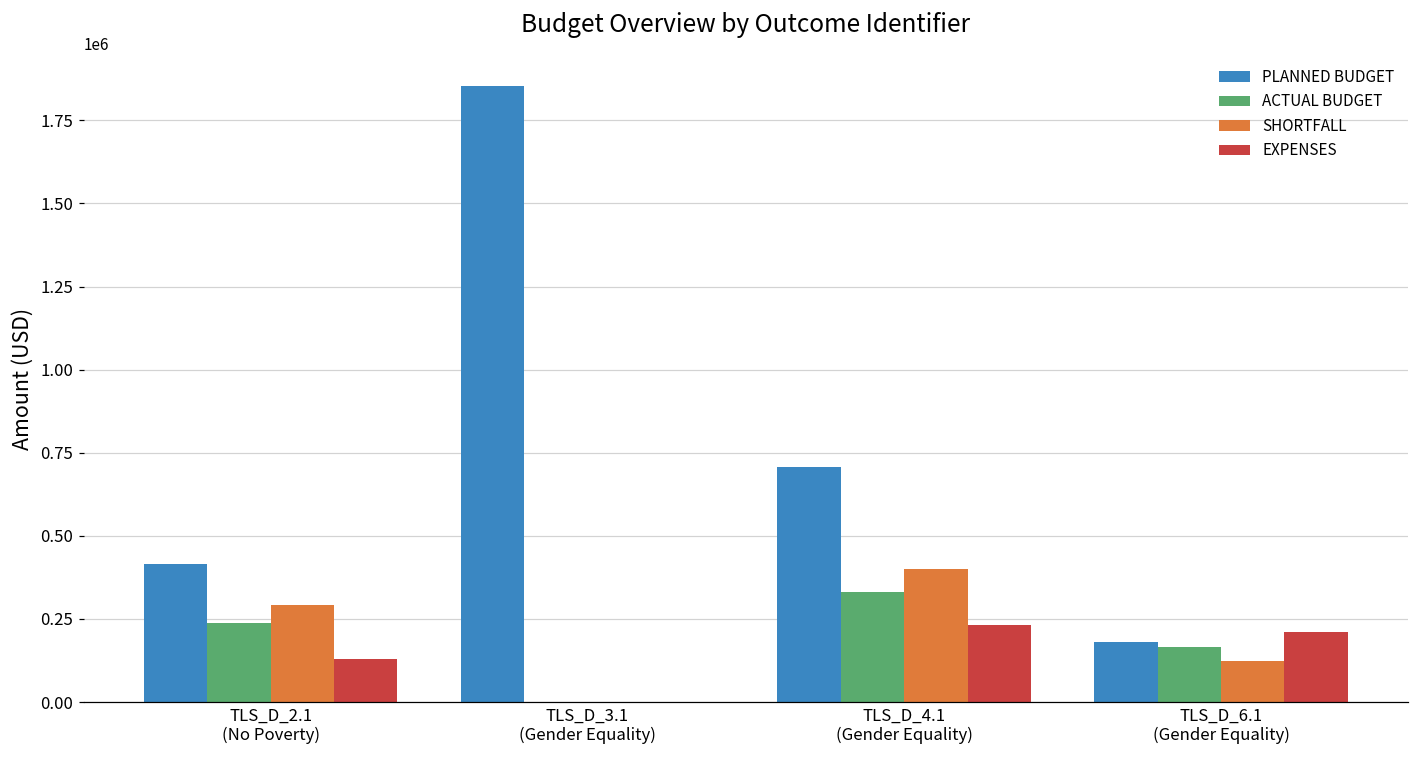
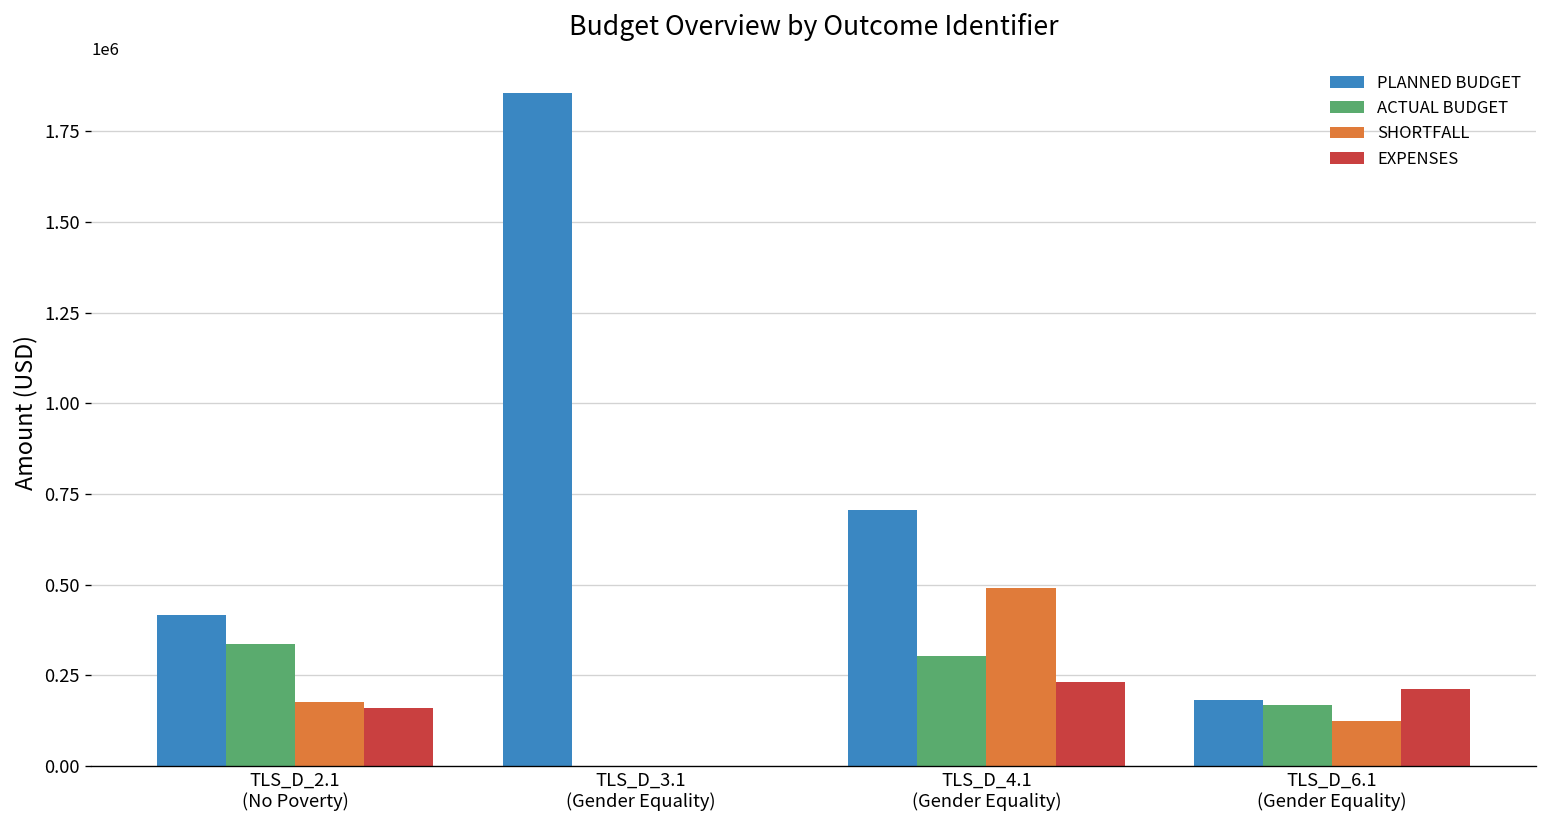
ACTUAL BUDGET, TLS_D_2.1 (No Poverty): 240000 -> 340000
SHORTFALL, TLS_D_2.1 (No Poverty): 290000 -> 180000
EXPENSES, TLS_D_2.1 (No Poverty): 130000 -> 160000
ACTUAL BUDGET, TLS_D_4.1 (Gender Equality): 330000 -> 300000
SHORTFALL, TLS_D_4.1 (Gender Equality): 400000 -> 490000
